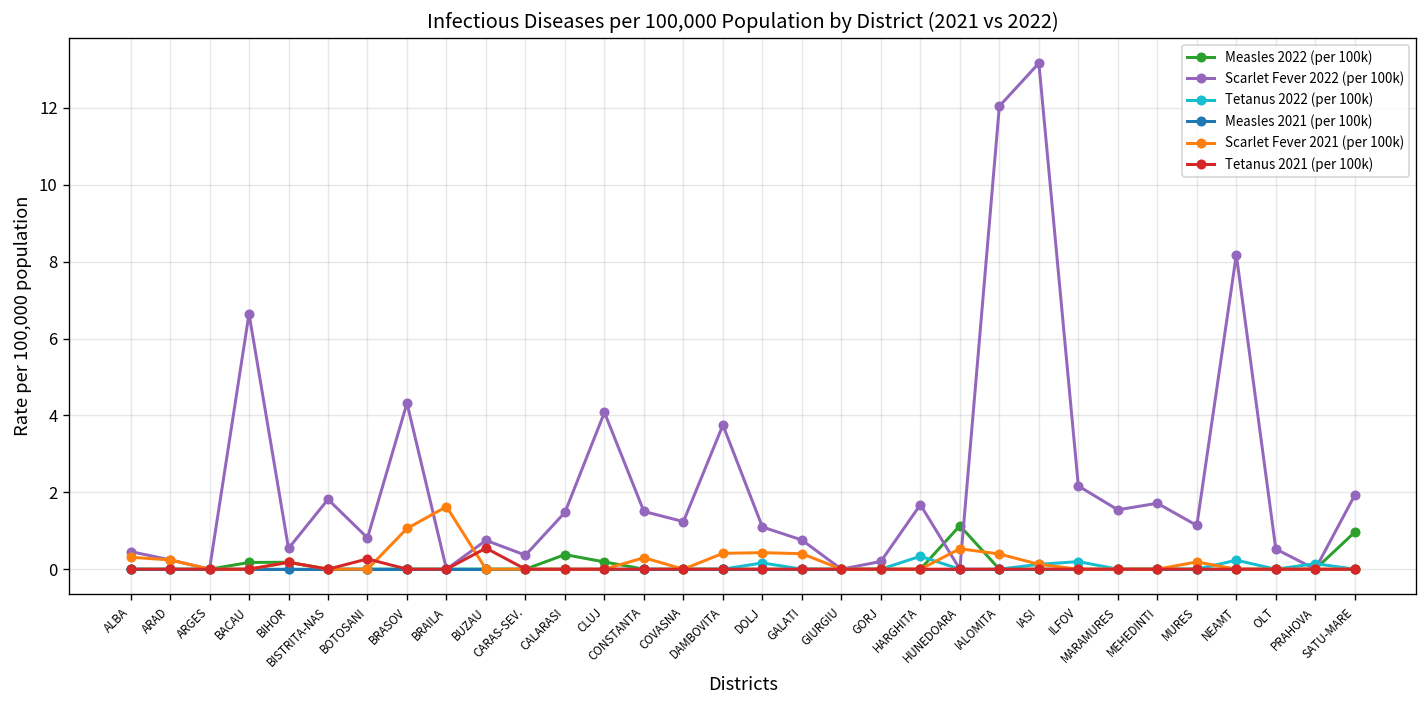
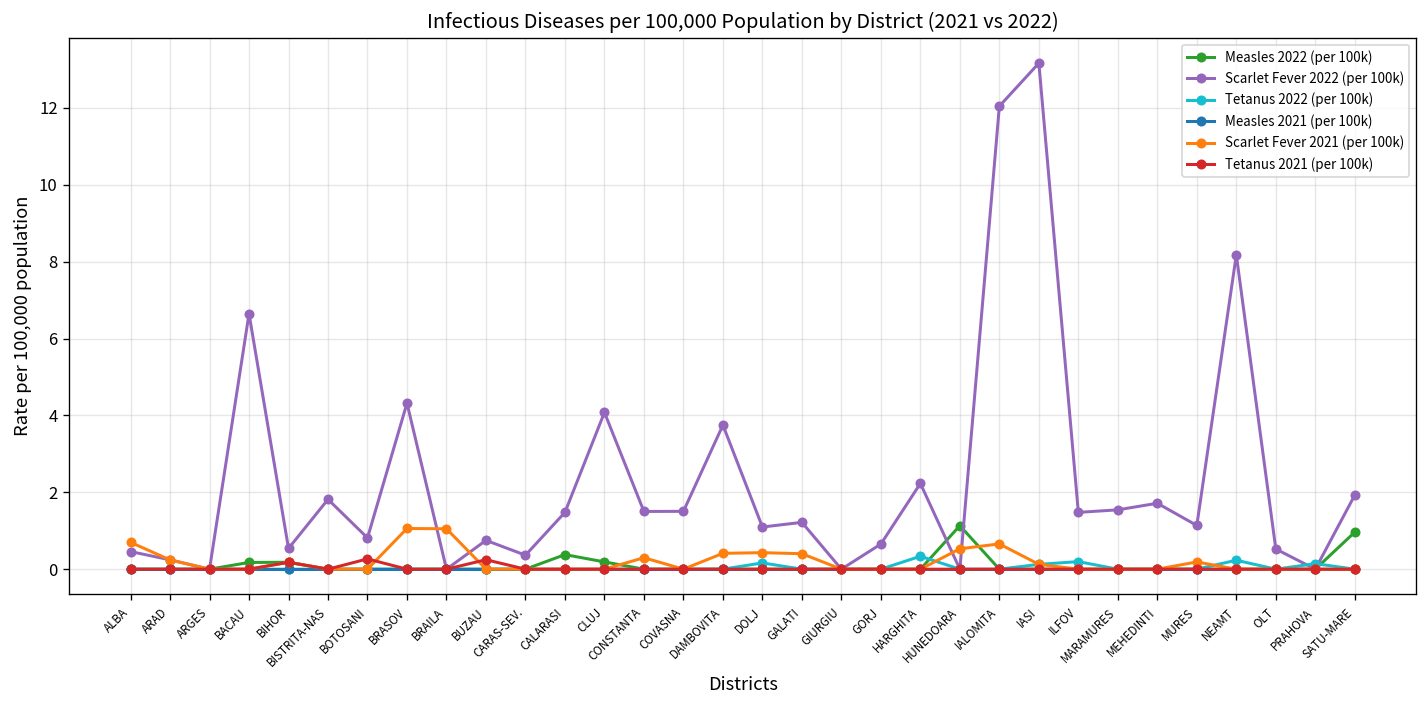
Scarlet Fever 2021 (per 100k), ALBA: 0.3 -> 0.7
Scarlet Fever 2021 (per 100k), BRAILA: 1.6 -> 1.1
Tetanus 2021 (per 100k), BUZAU: 0.5 -> 0.2
Scarlet Fever 2022 (per 100k), COVASNA: 1.2 -> 1.5
Scarlet Fever 2022 (per 100k), GALATI: 0.8 -> 1.2
Scarlet Fever 2022 (per 100k), GORJ: 0.2 -> 0.7
Scarlet Fever 2022 (per 100k), HARGHITA: 1.7 -> 2.2
Scarlet Fever 2021 (per 100k), IALOMITA: 0.4 -> 0.7
Scarlet Fever 2022 (per 100k), ILFOV: 2.2 -> 1.5
